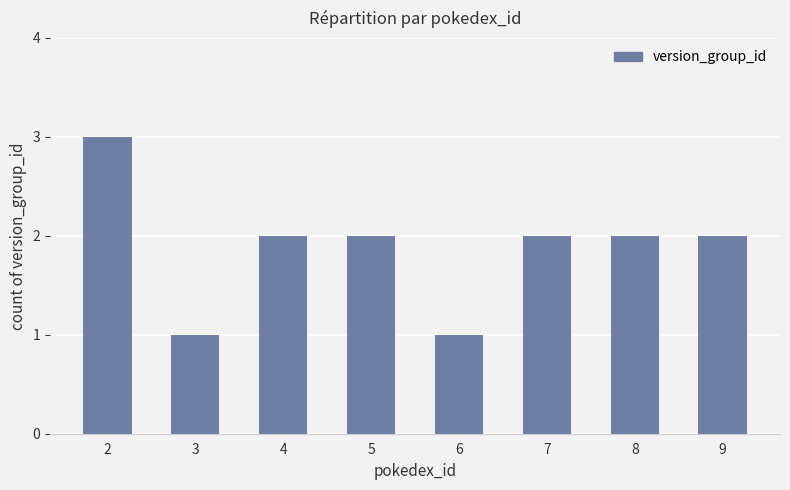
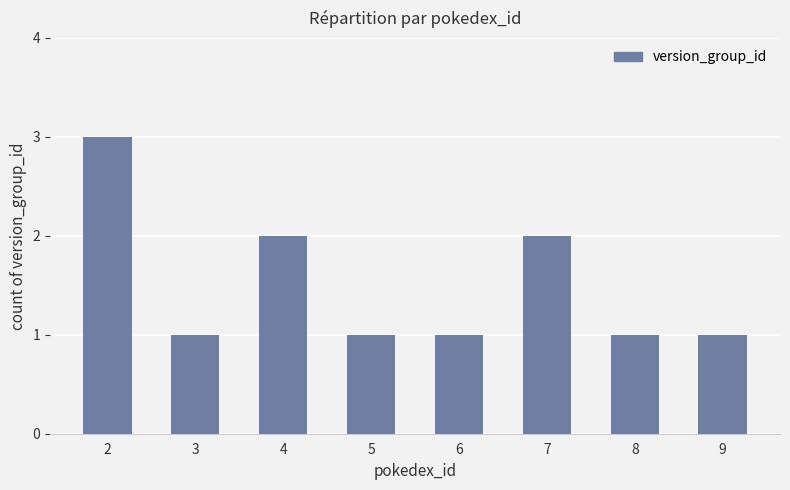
5: 2 -> 1
8: 2 -> 1
9: 2 -> 1
